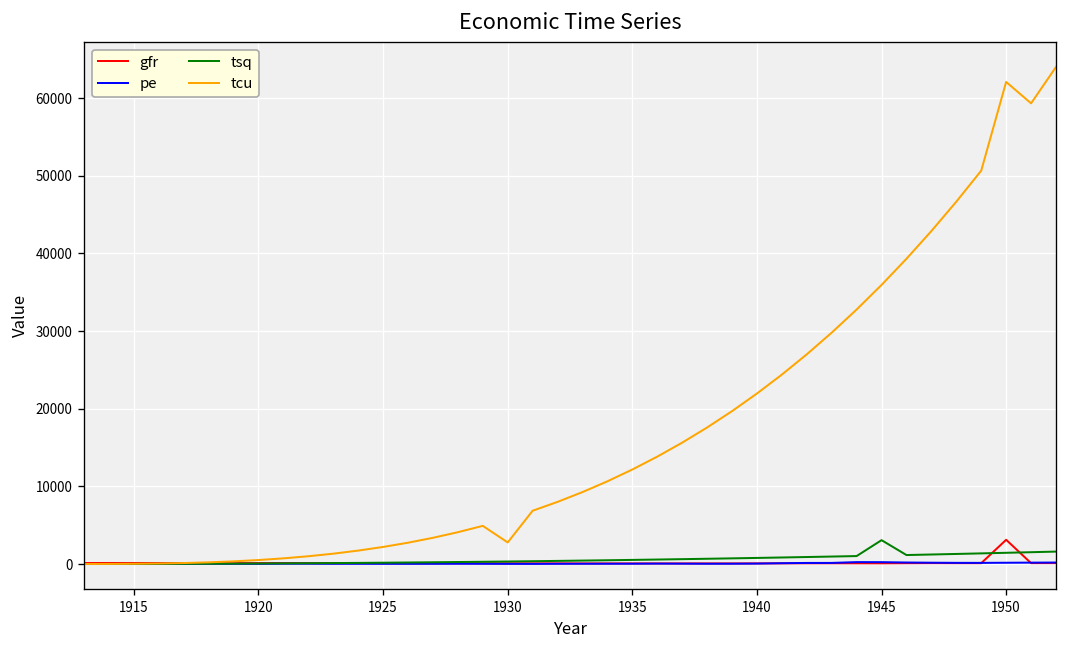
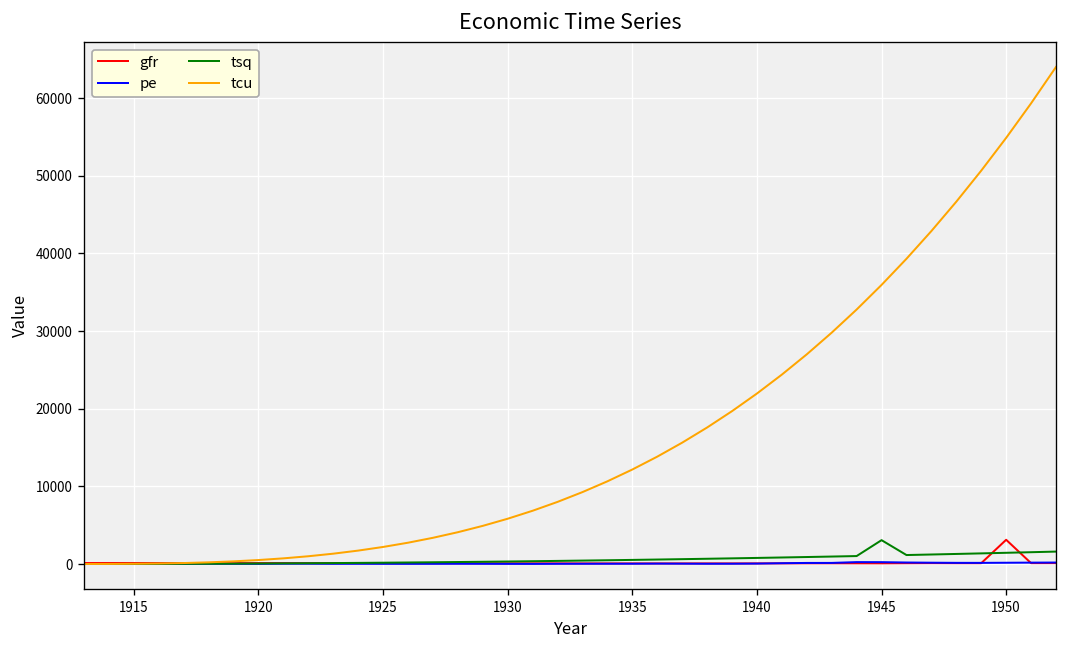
tcu, 1930: 3000 -> 6000
tcu, 1950: 62000 -> 55000
